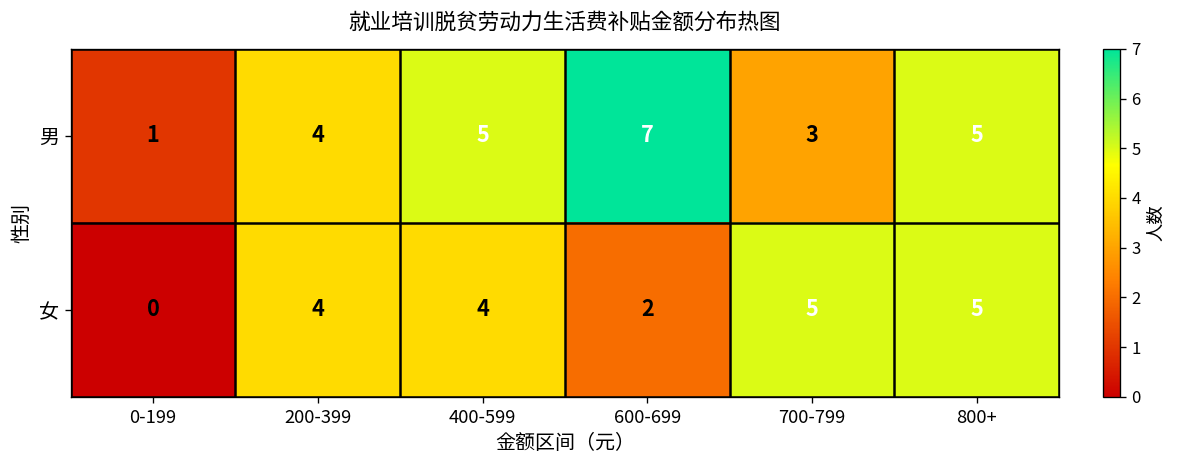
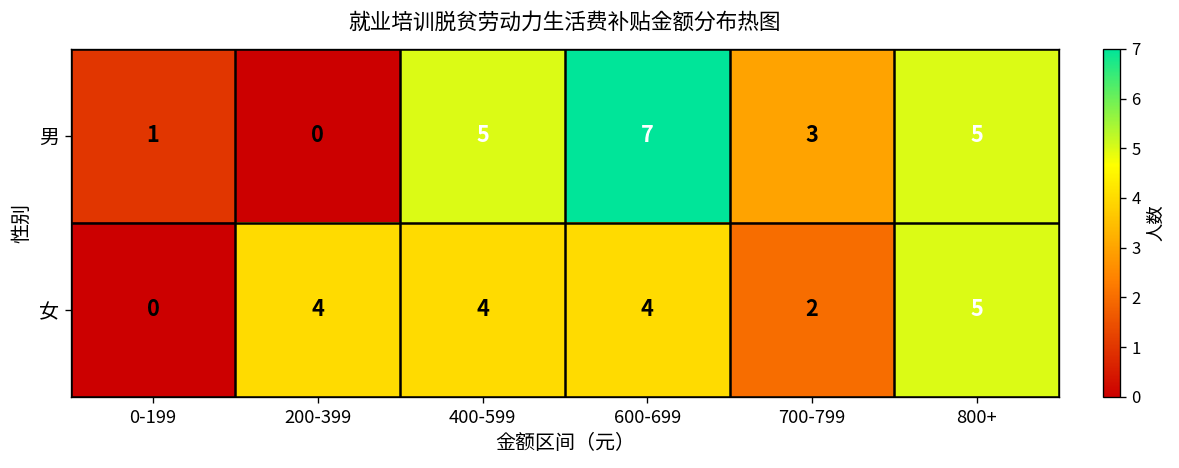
男, 200-399: 4 -> 0
女, 600-699: 2 -> 4
女, 700-799: 5 -> 2
